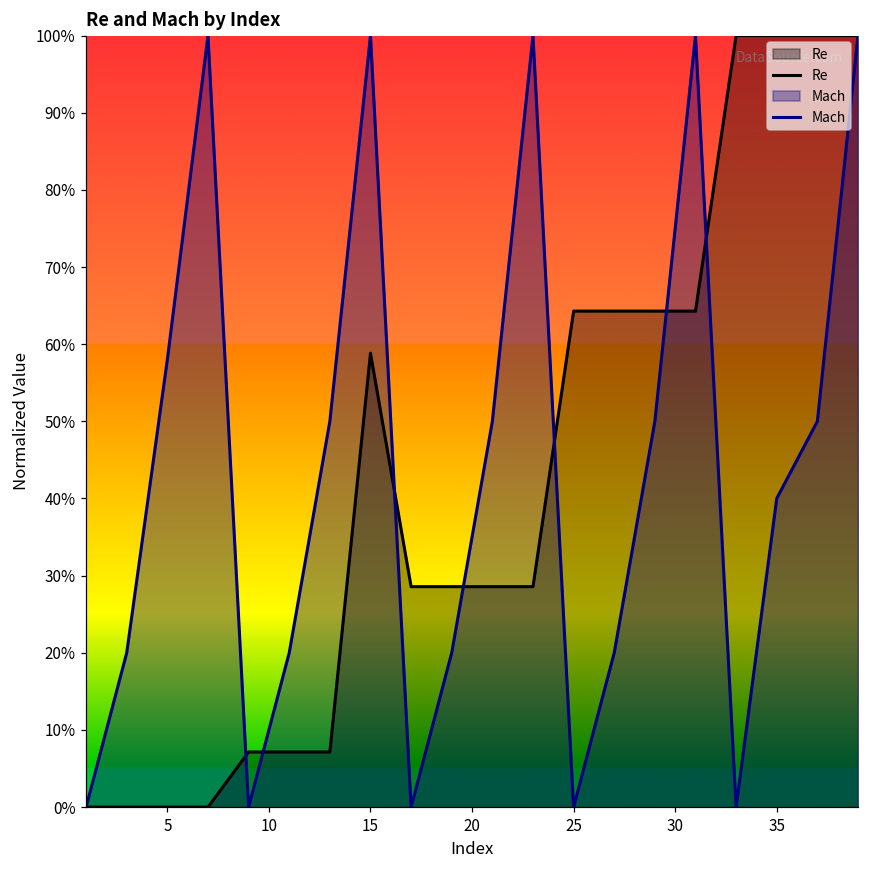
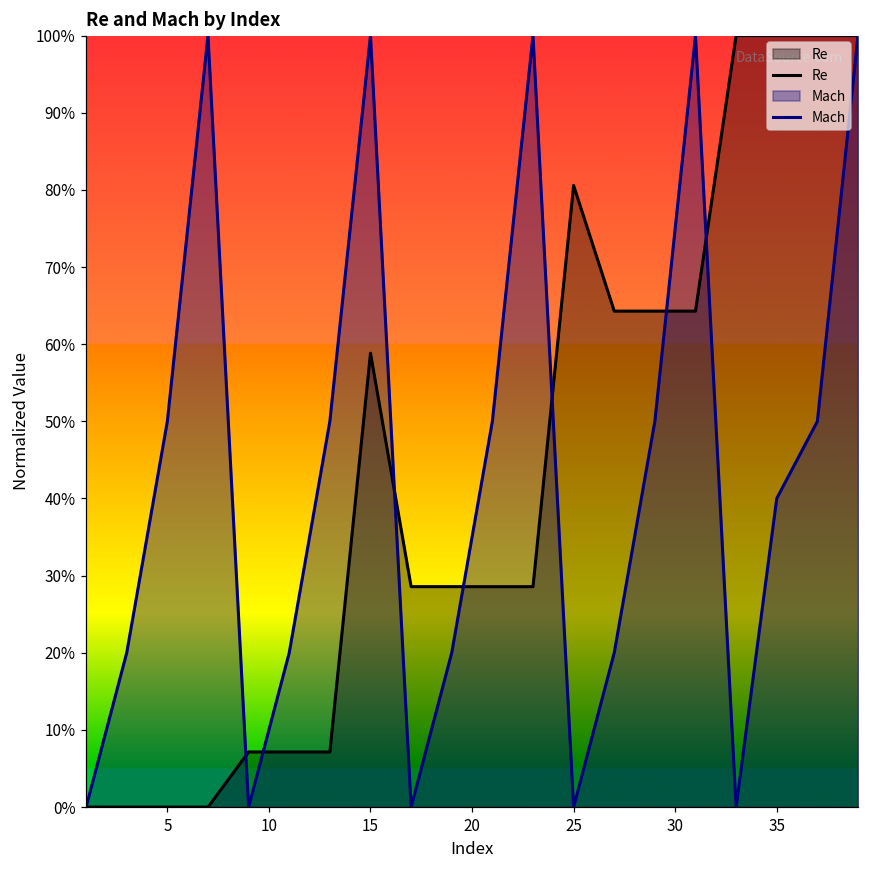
Mach, 5: 58% -> 50%
Re, 25: 64% -> 81%
